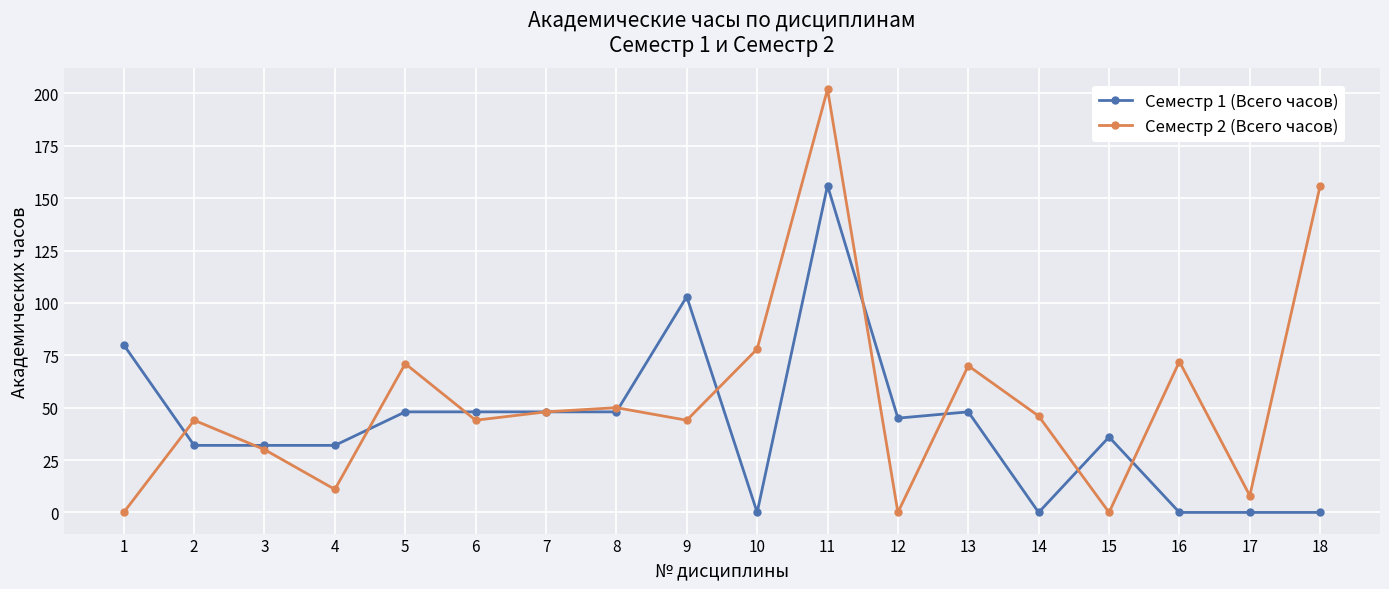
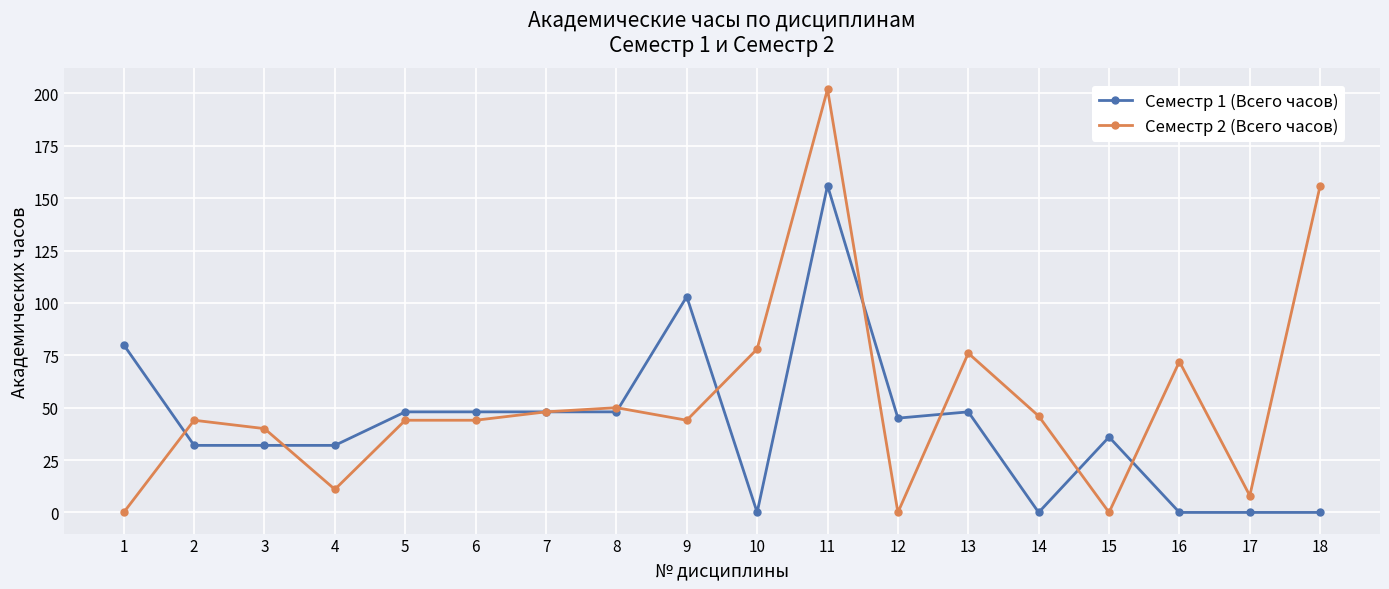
Семестр 2 (Всего часов), 3: 30 -> 40
Семестр 2 (Всего часов), 5: 71 -> 44
Семестр 2 (Всего часов), 13: 70 -> 76
